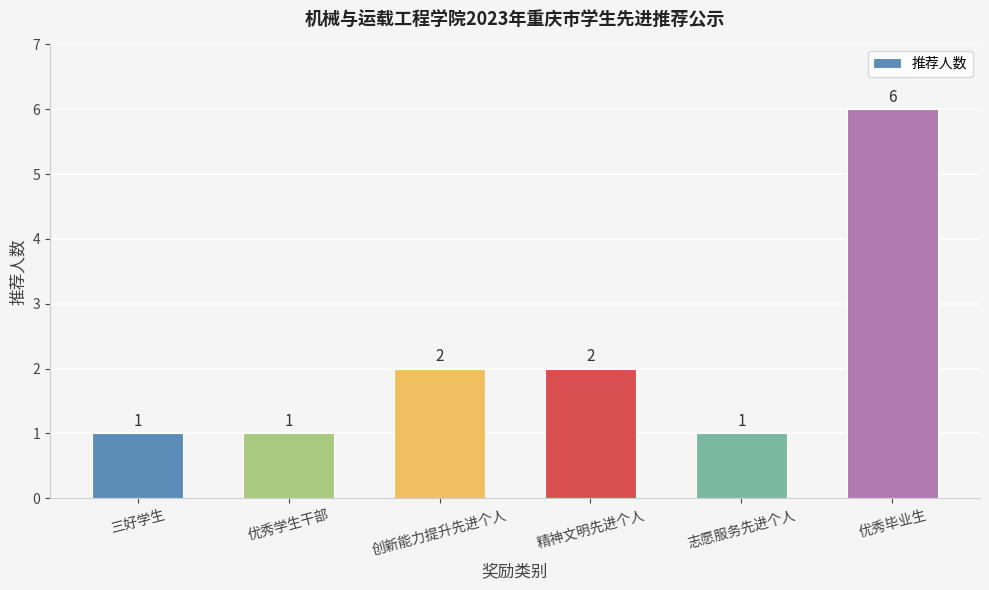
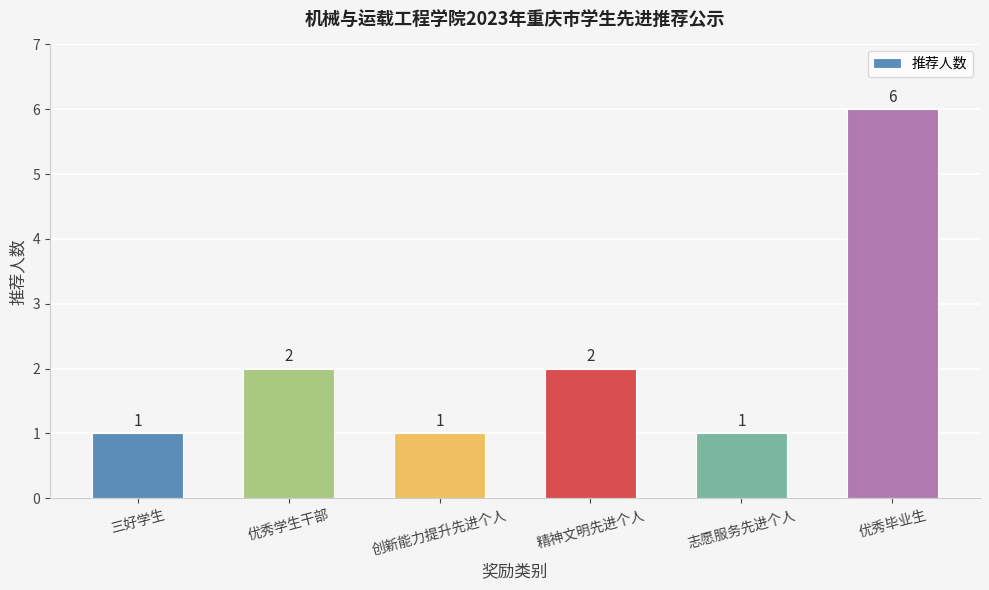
优秀学生干部: 1 -> 2
创新能力提升先进个人: 2 -> 1
